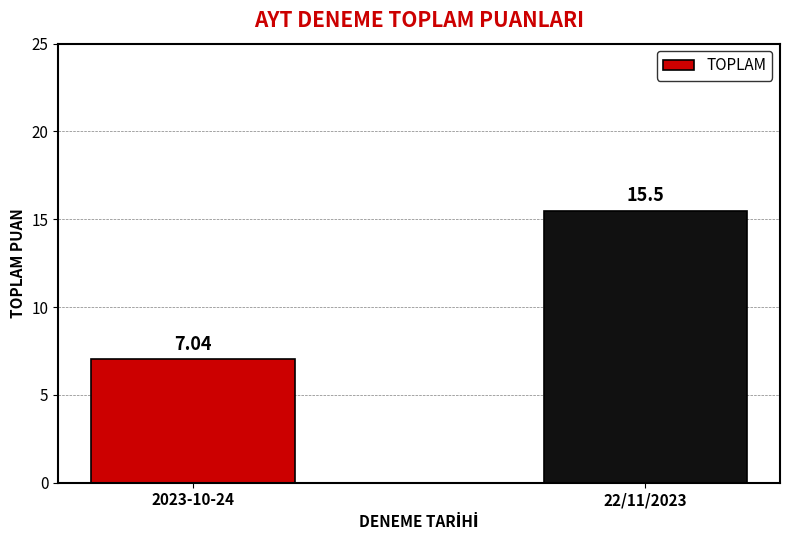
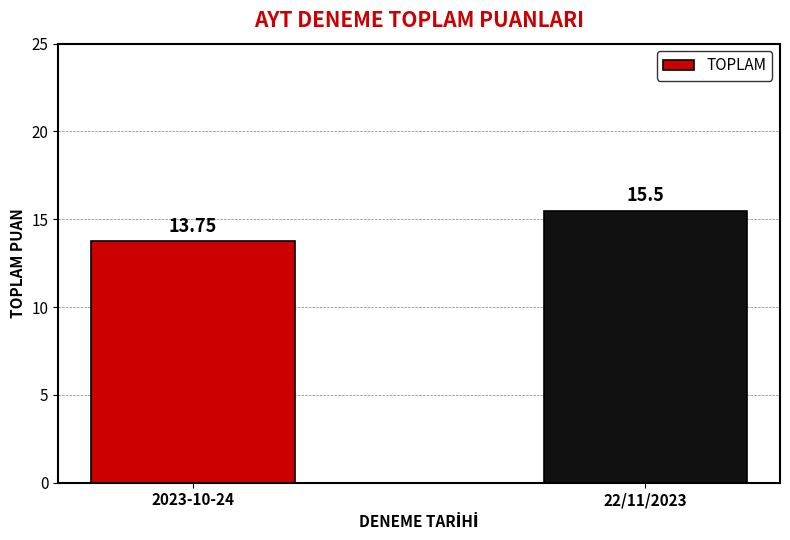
2023-10-24: 7.04 -> 13.75
